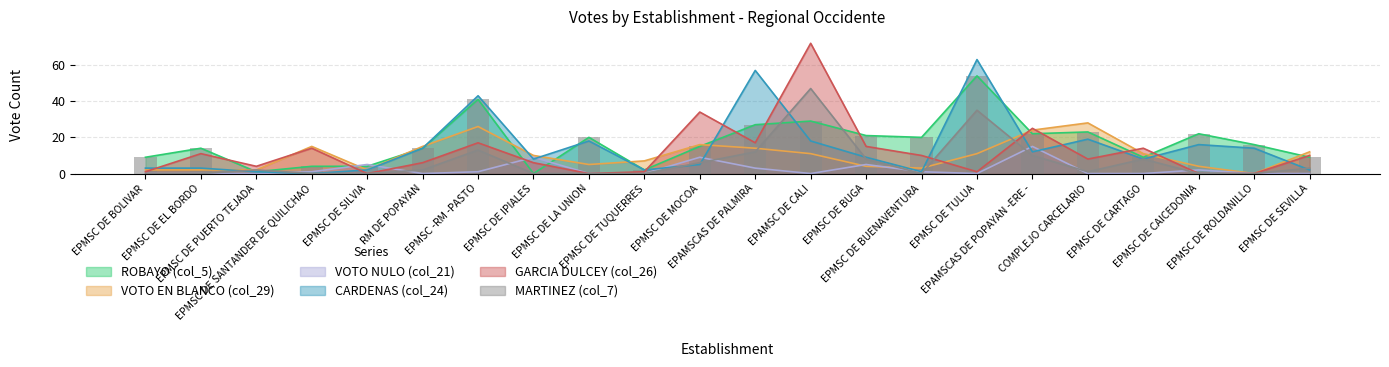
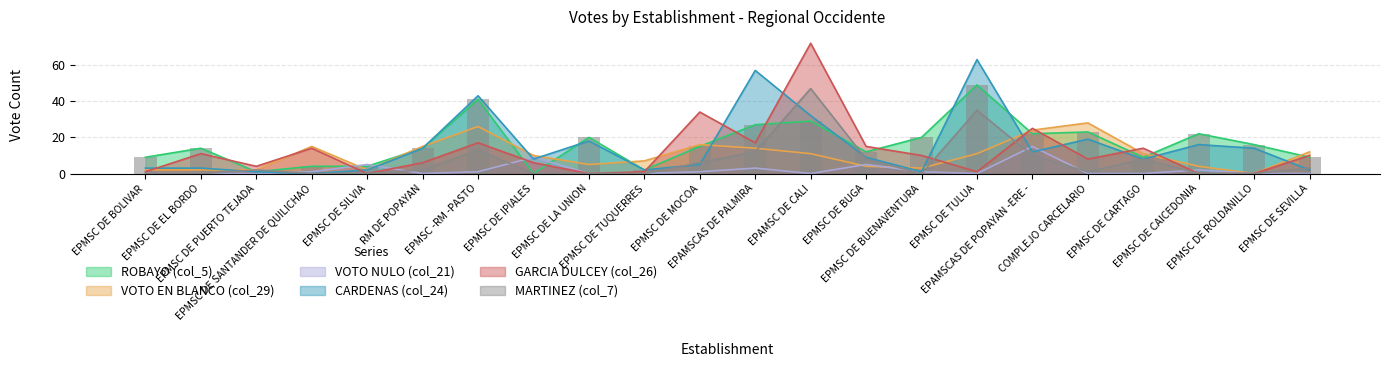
VOTO NULO (col_21), EPMSC DE MOCOA: 9 -> 1
CARDENAS (col_24), EPAMSC DE CALI: 18 -> 32
ROBAYO (col_5), EPMSC DE BUGA: 21 -> 12
ROBAYO (col_5), EPMSC DE TULUA: 54 -> 49
